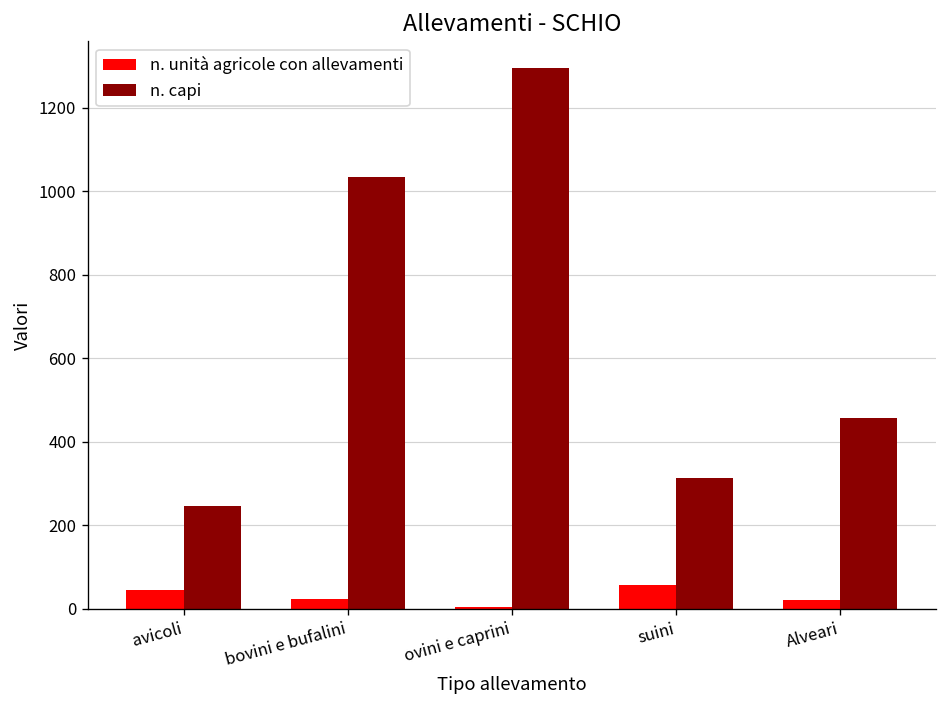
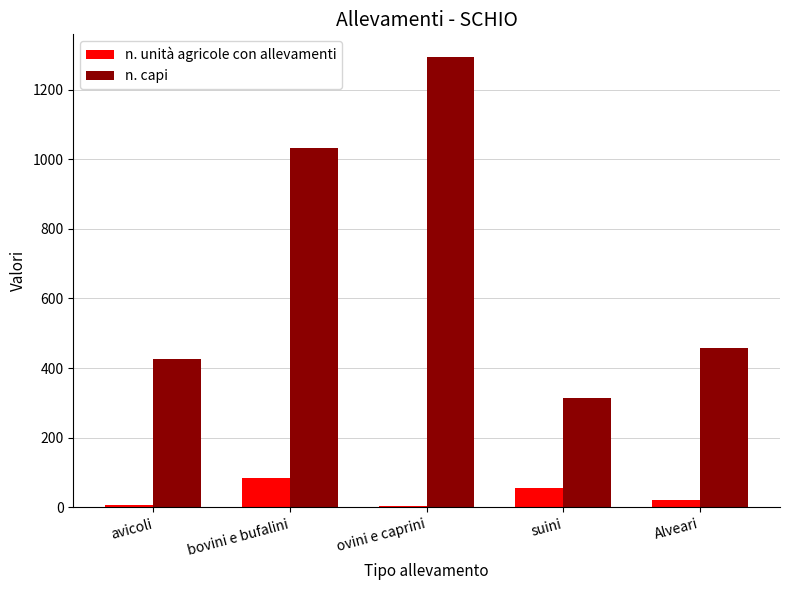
n. unità agricole con allevamenti, avicoli: 50 -> 10
n. capi, avicoli: 250 -> 430
n. unità agricole con allevamenti, bovini e bufalini: 20 -> 80
